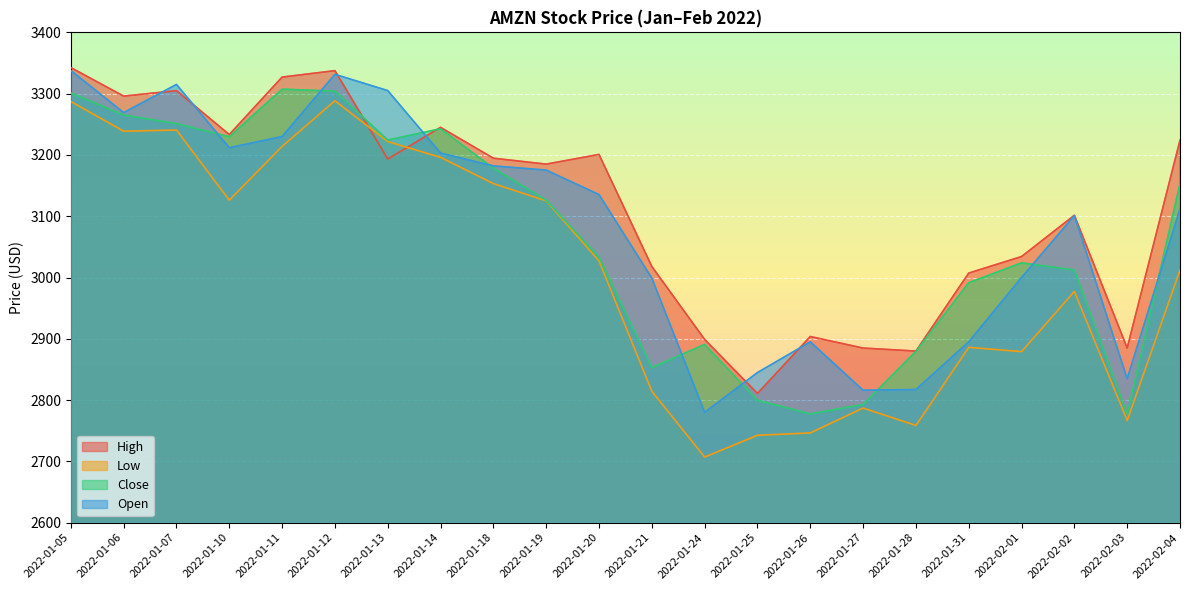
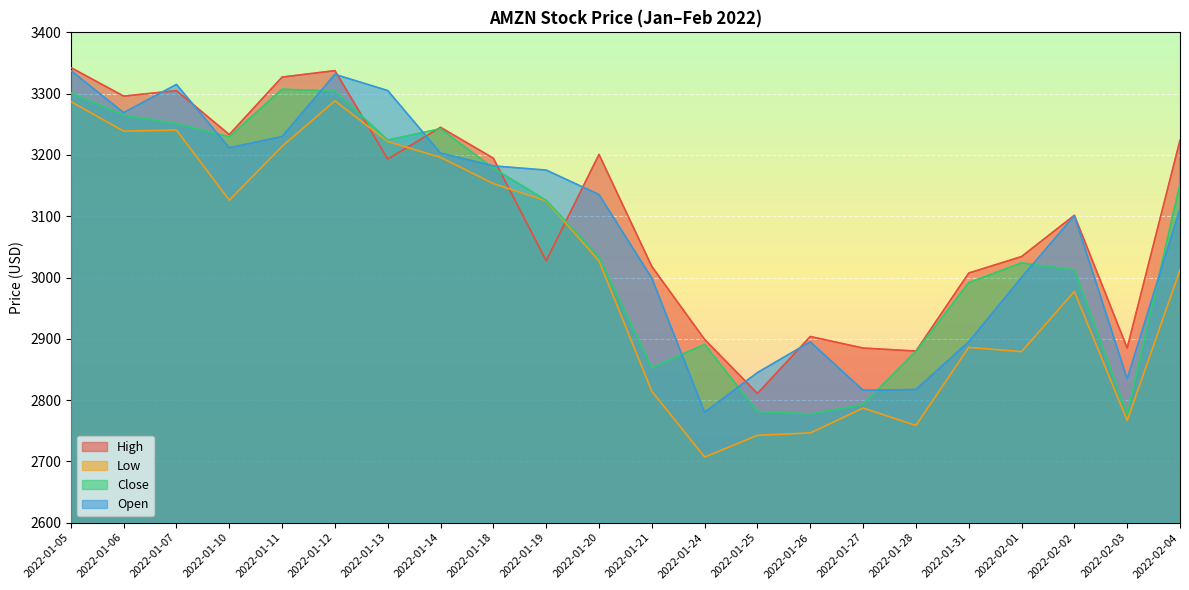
High, 2022-01-19: 3190 -> 3030
Close, 2022-01-25: 2800 -> 2780
